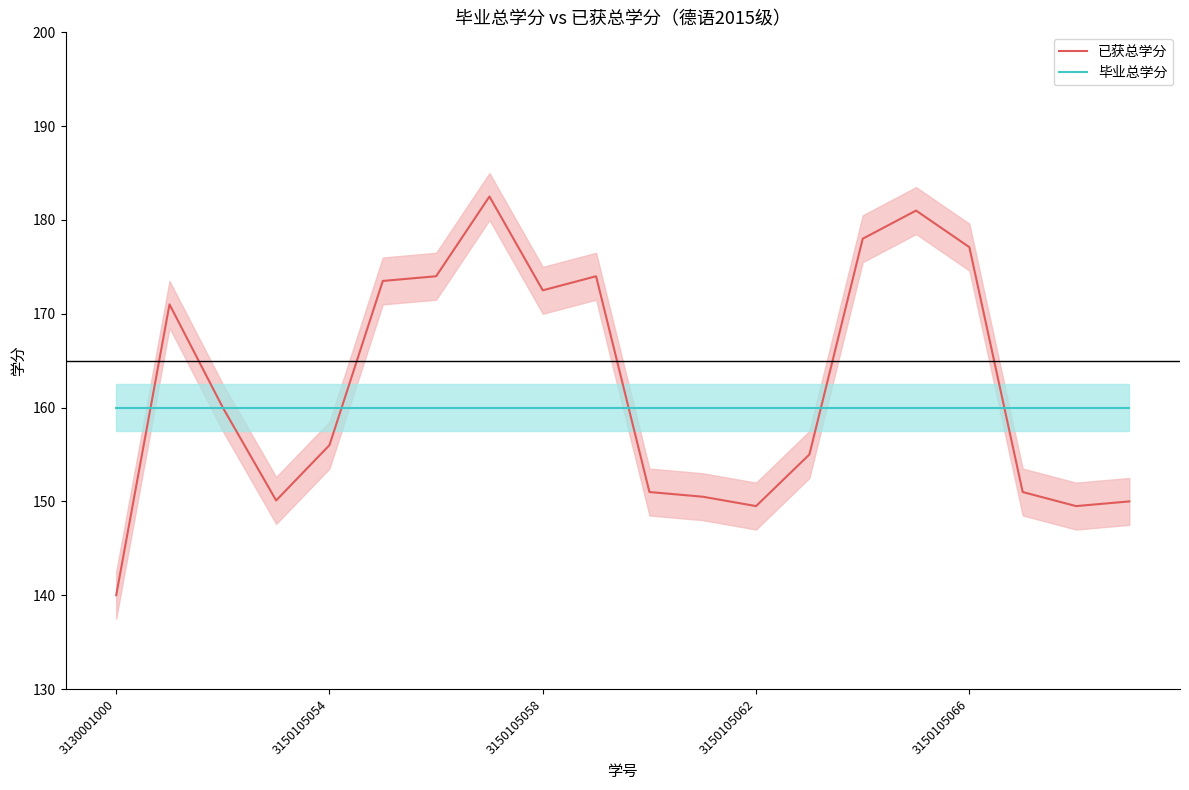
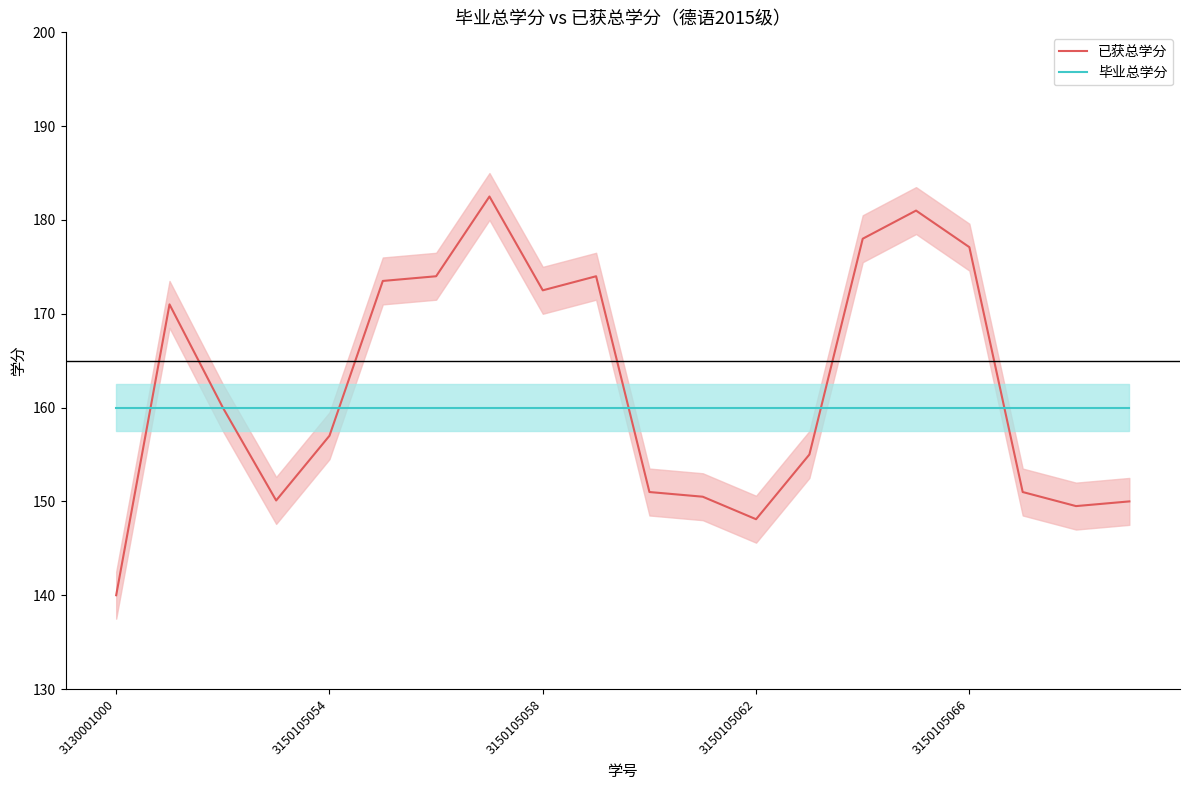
已获总学分, 3150105054: 156 -> 157
已获总学分, 3150105062: 150 -> 148
